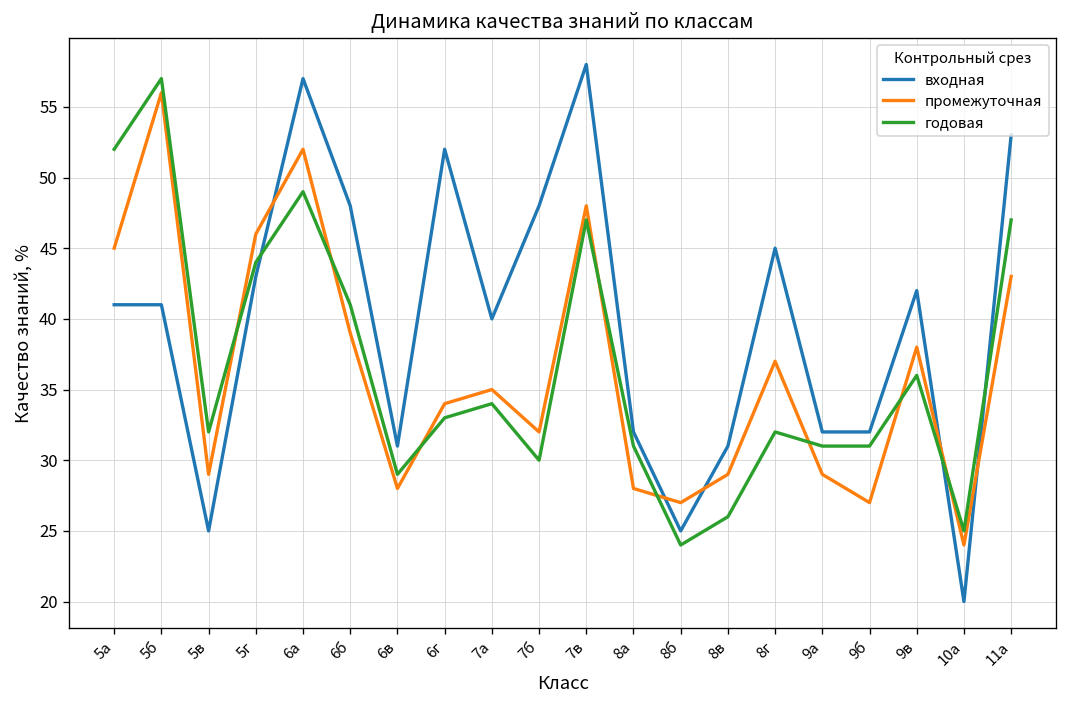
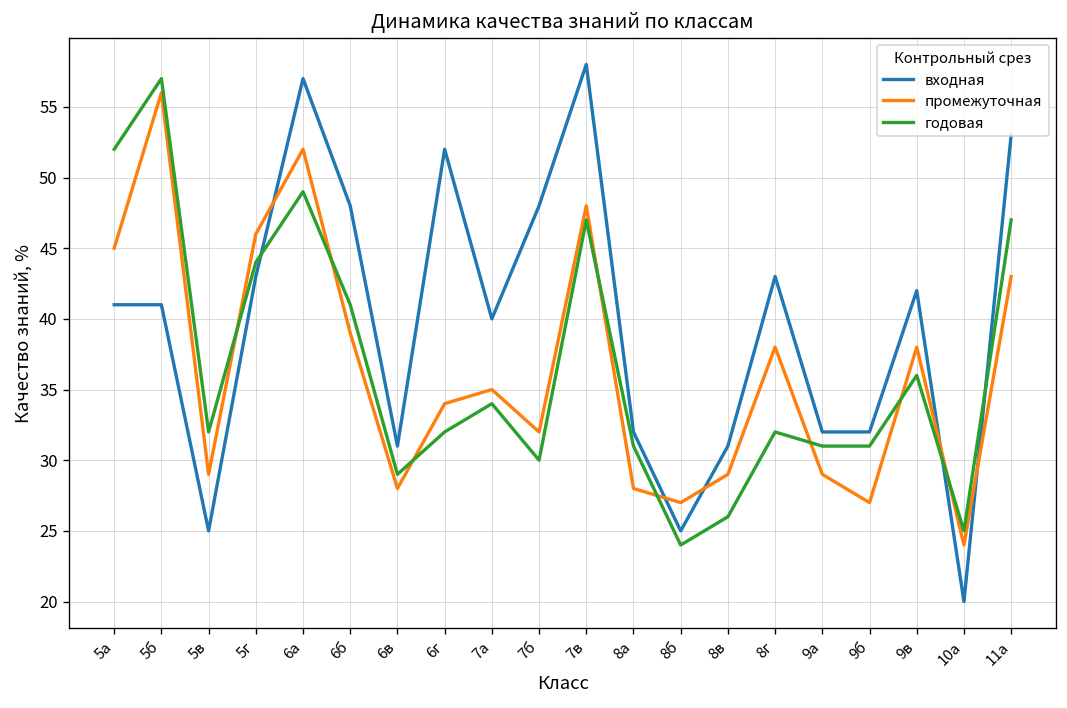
годовая, 6г: 33 -> 32
входная, 8г: 45 -> 43
промежуточная, 8г: 37 -> 38
